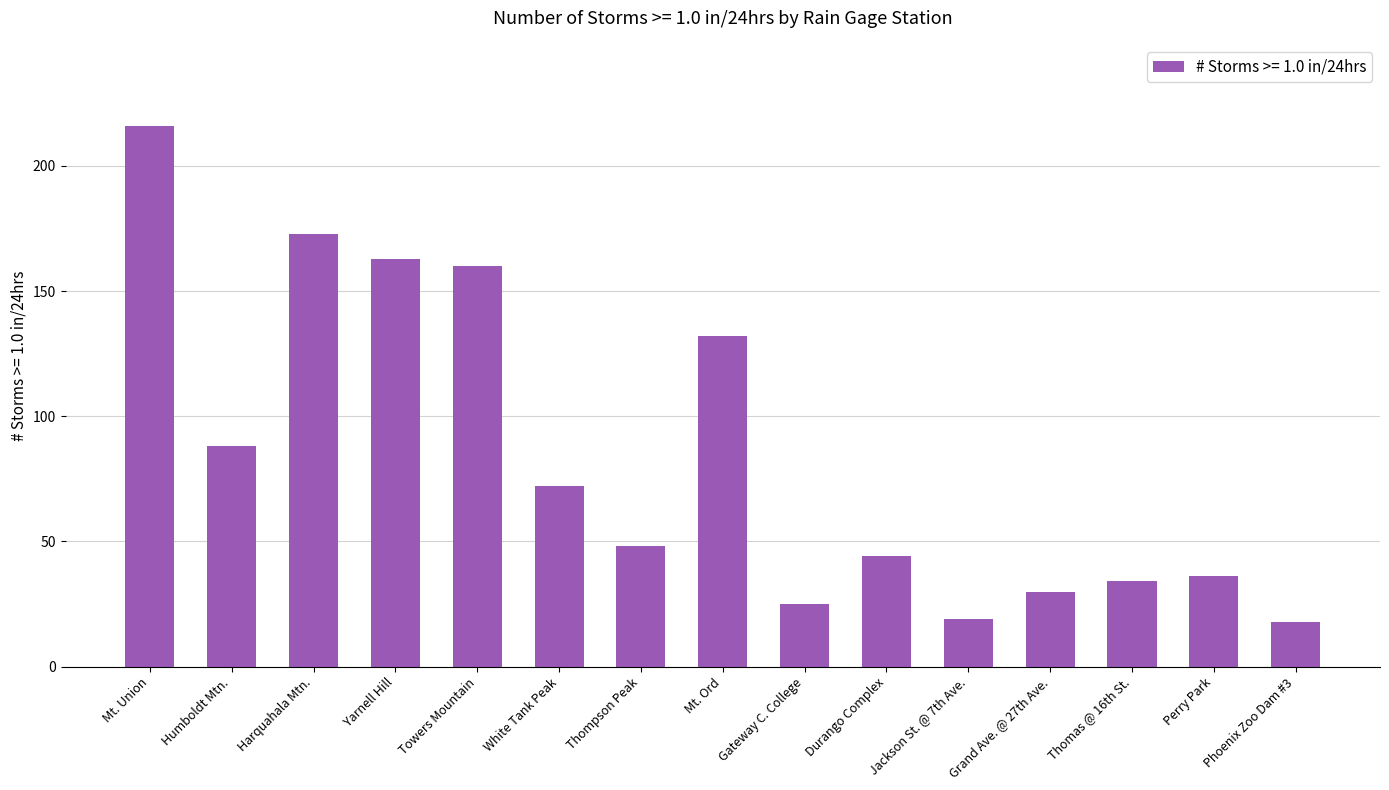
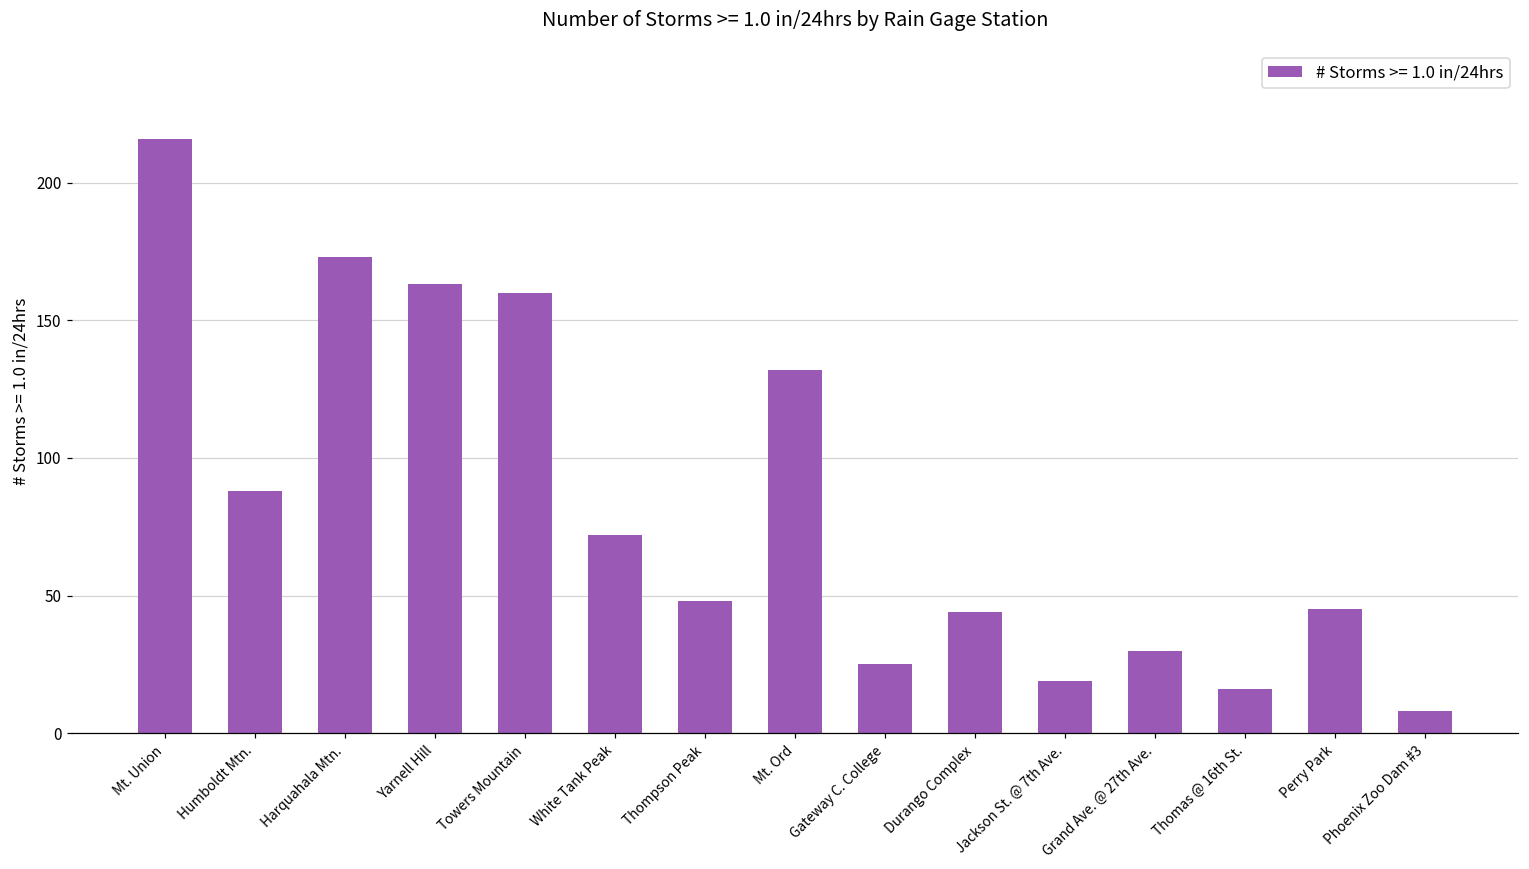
Thomas @ 16th St.: 34 -> 16
Perry Park: 36 -> 45
Phoenix Zoo Dam #3: 18 -> 8
